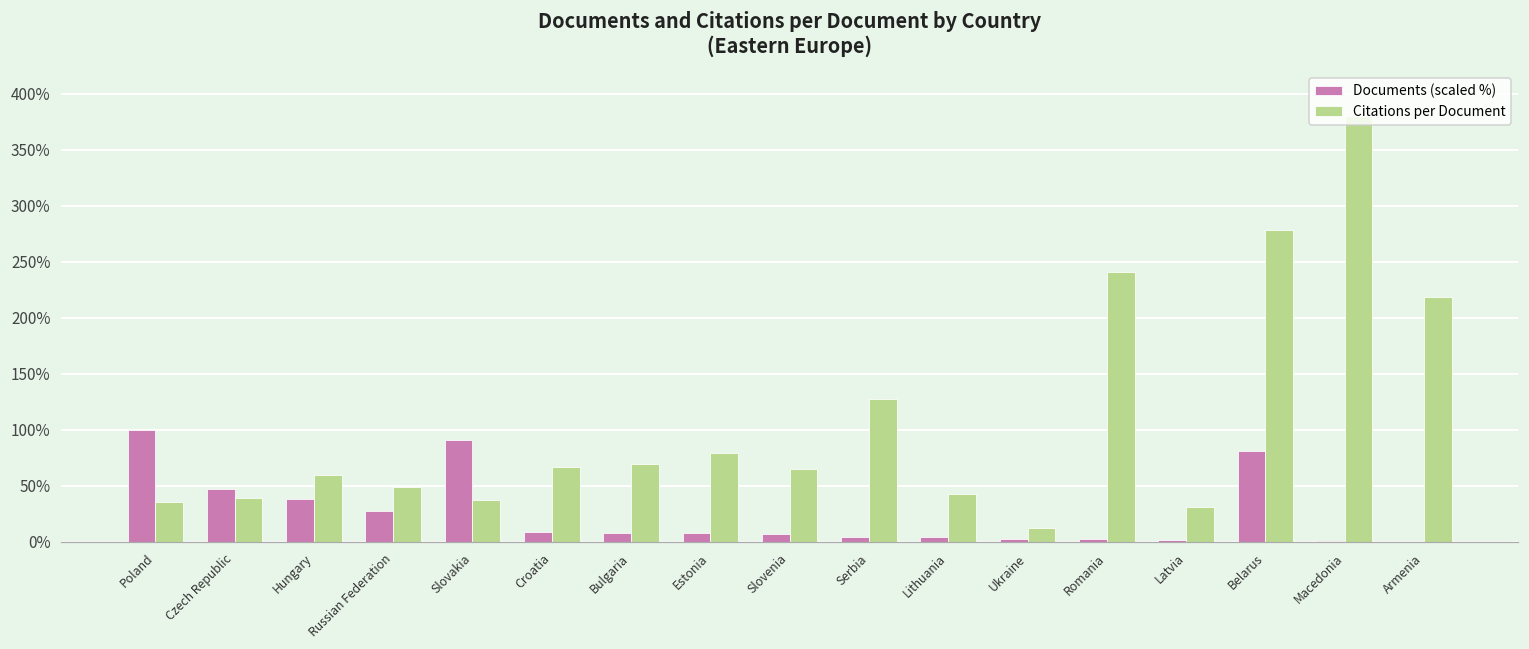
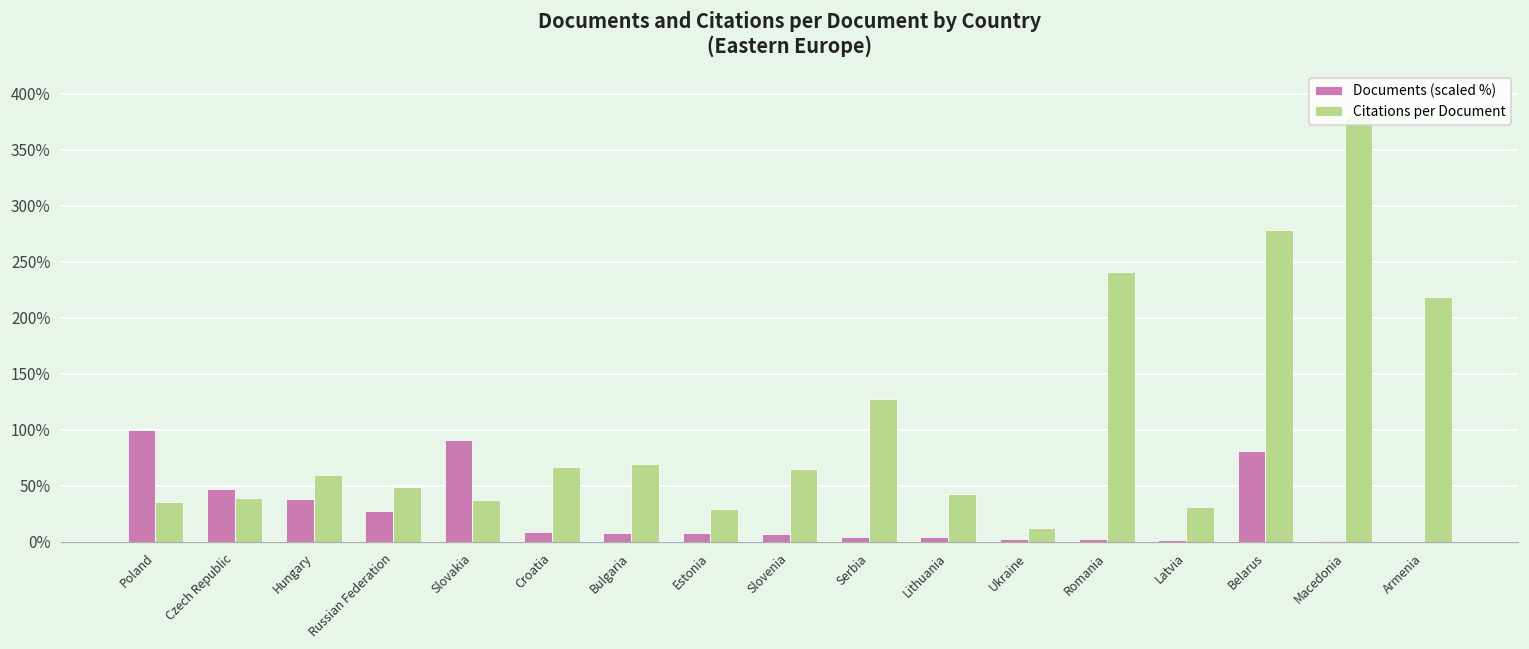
Citations per Document, Estonia: 80% -> 29%
